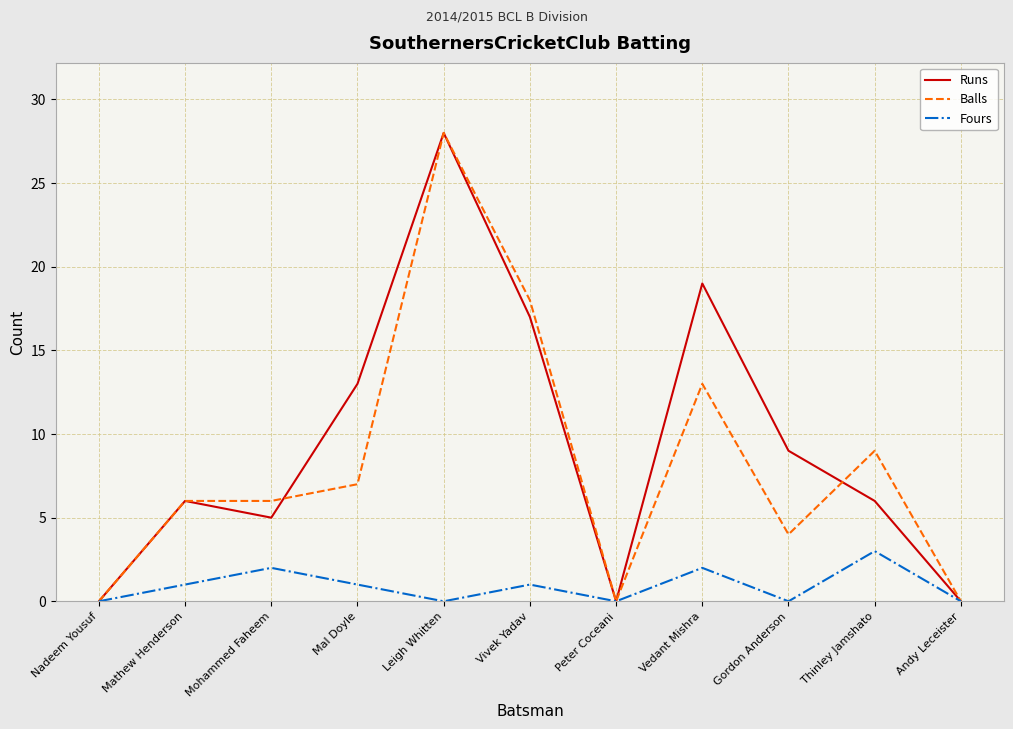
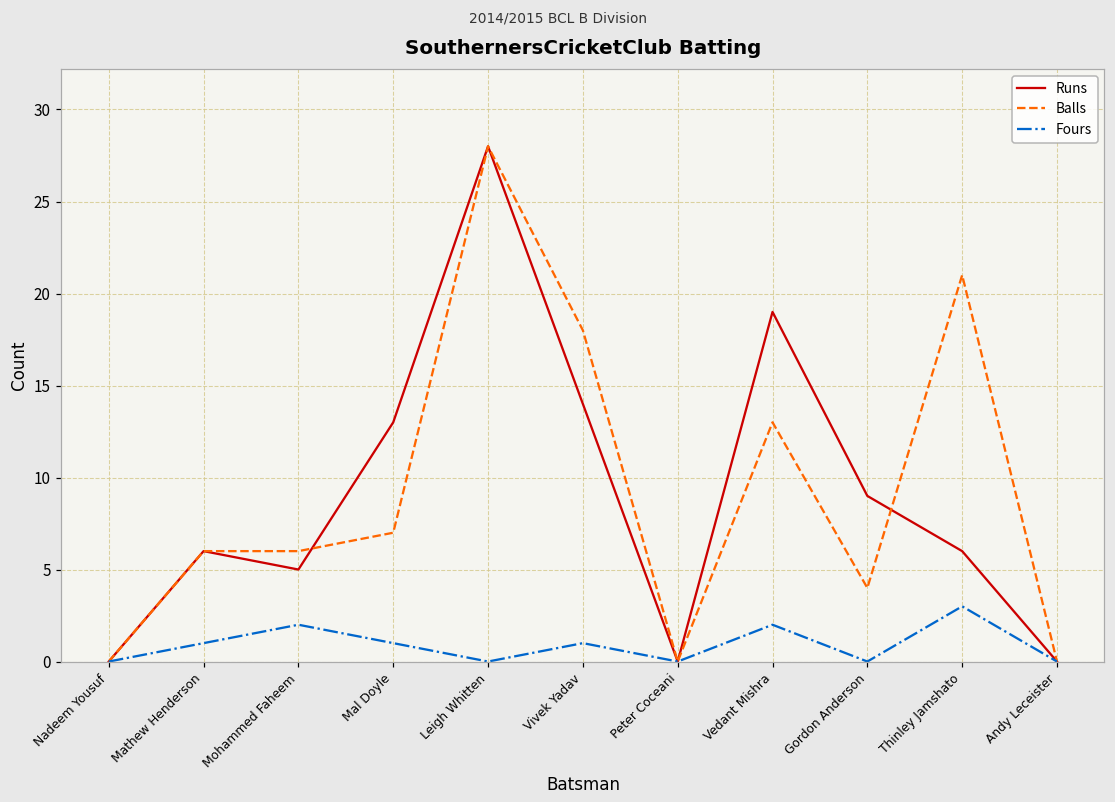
Runs, Vivek Yadav: 17 -> 14
Balls, Thinley Jamshato: 9 -> 21
